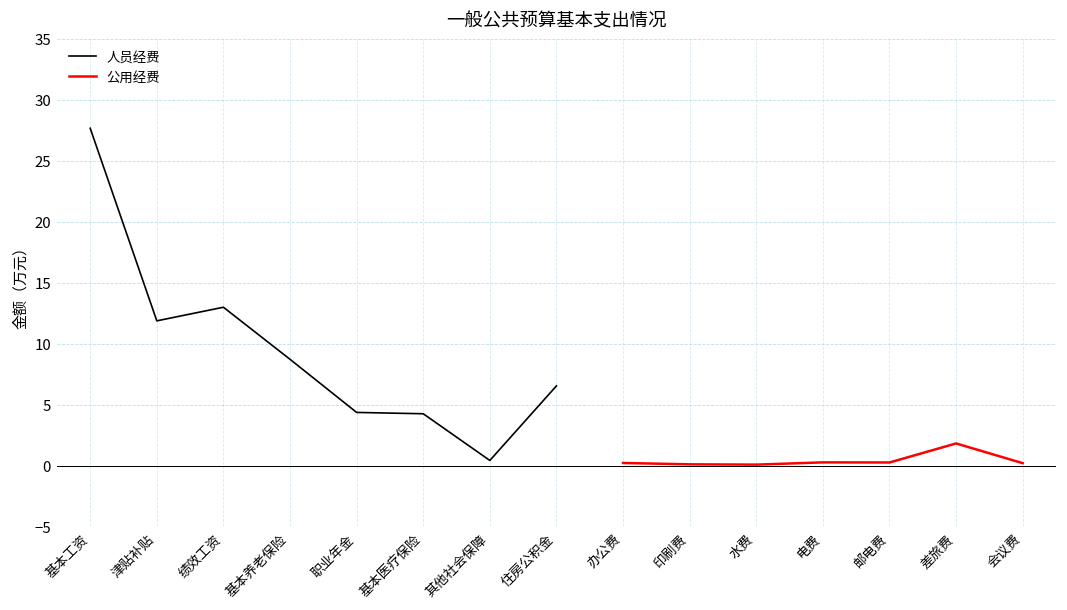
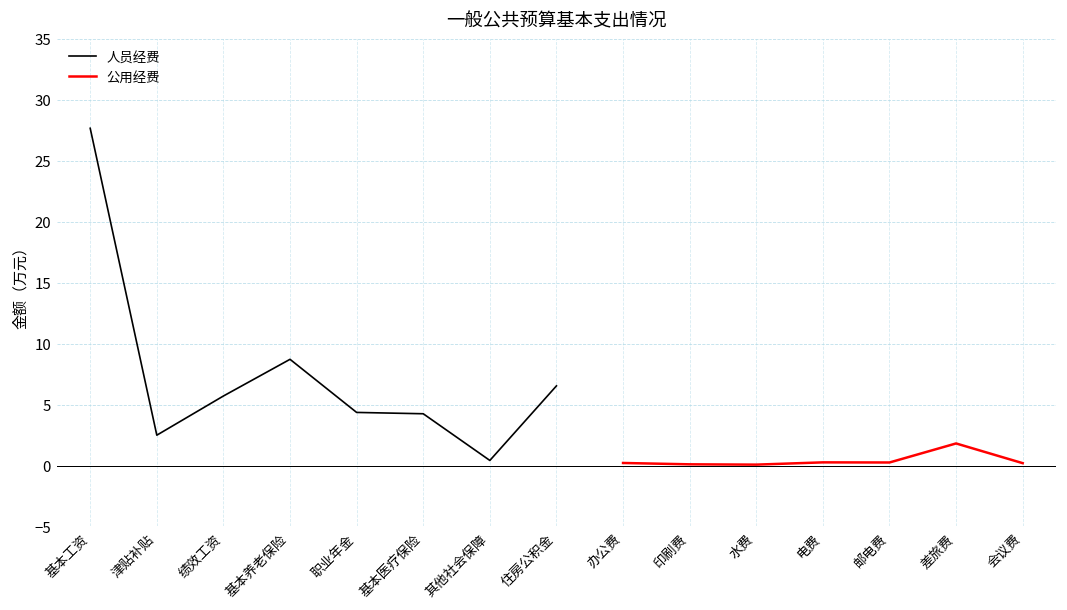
人员经费, 津贴补贴: 11.9 -> 2.5
人员经费, 绩效工资: 13.0 -> 5.7
